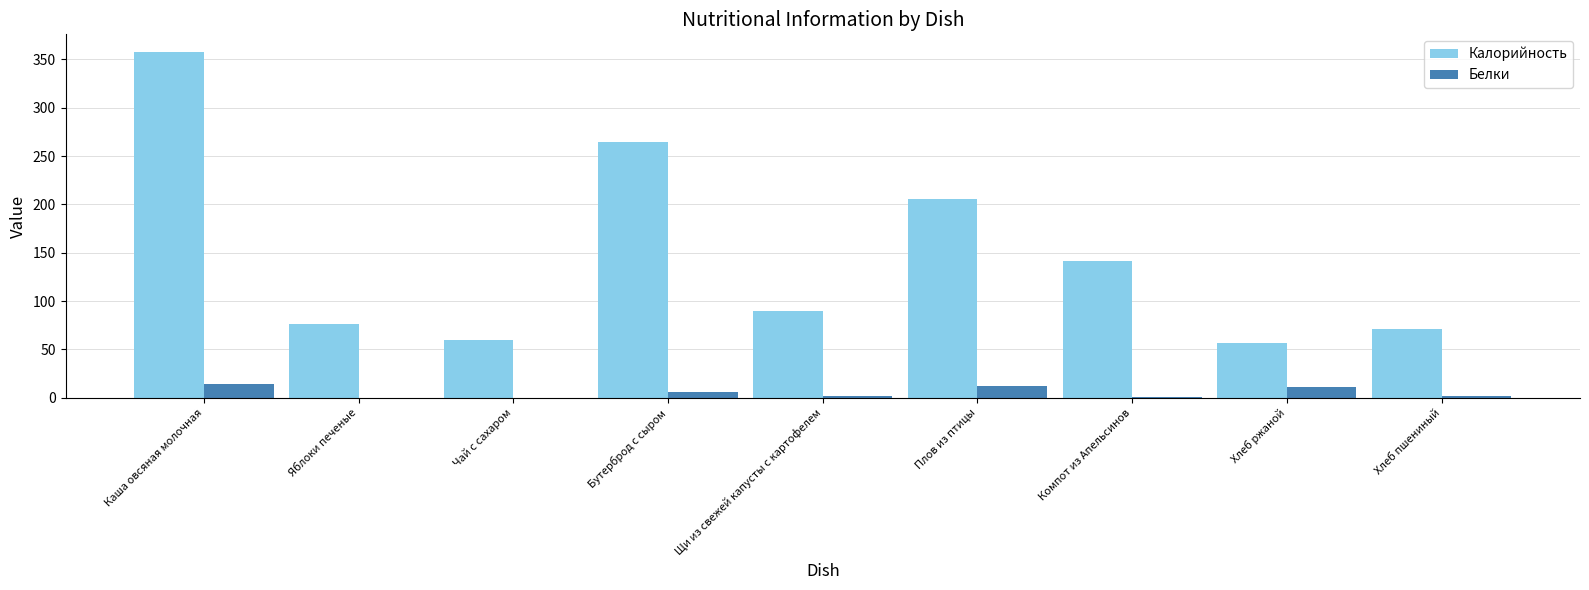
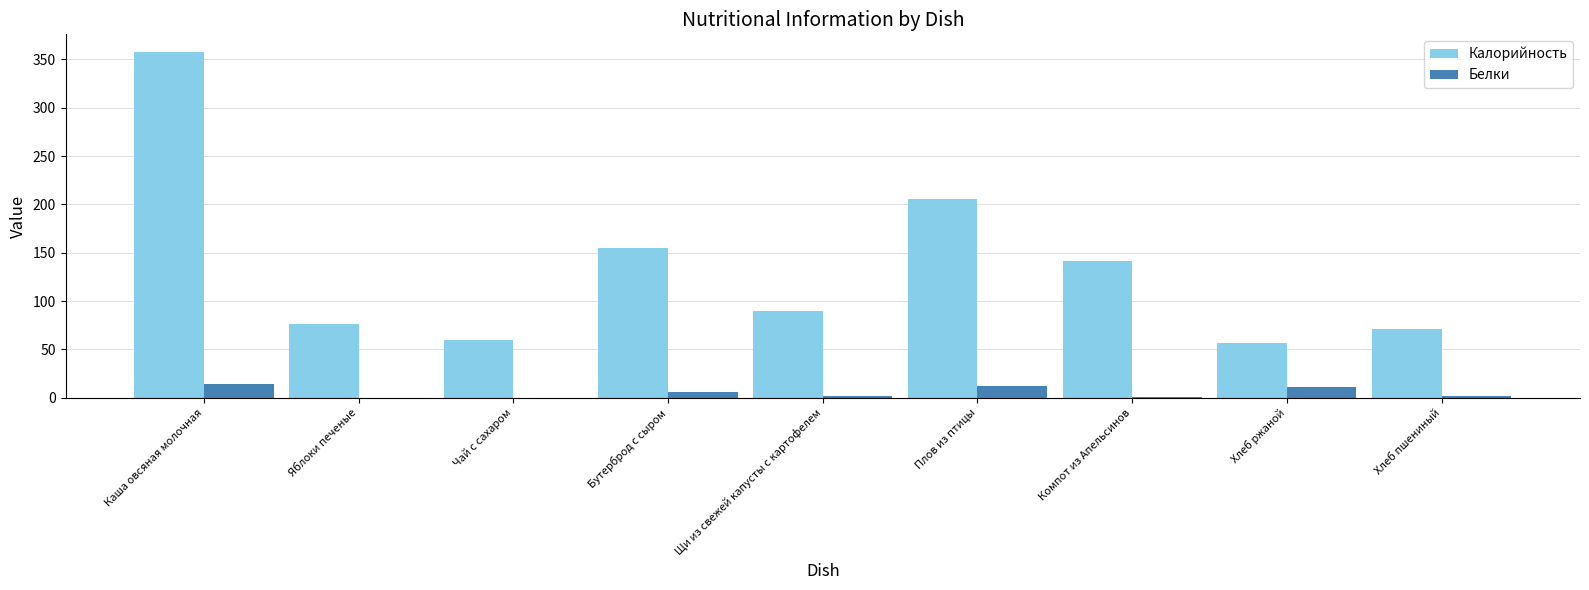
Калорийность, Бутерброд с сыром: 270 -> 160
